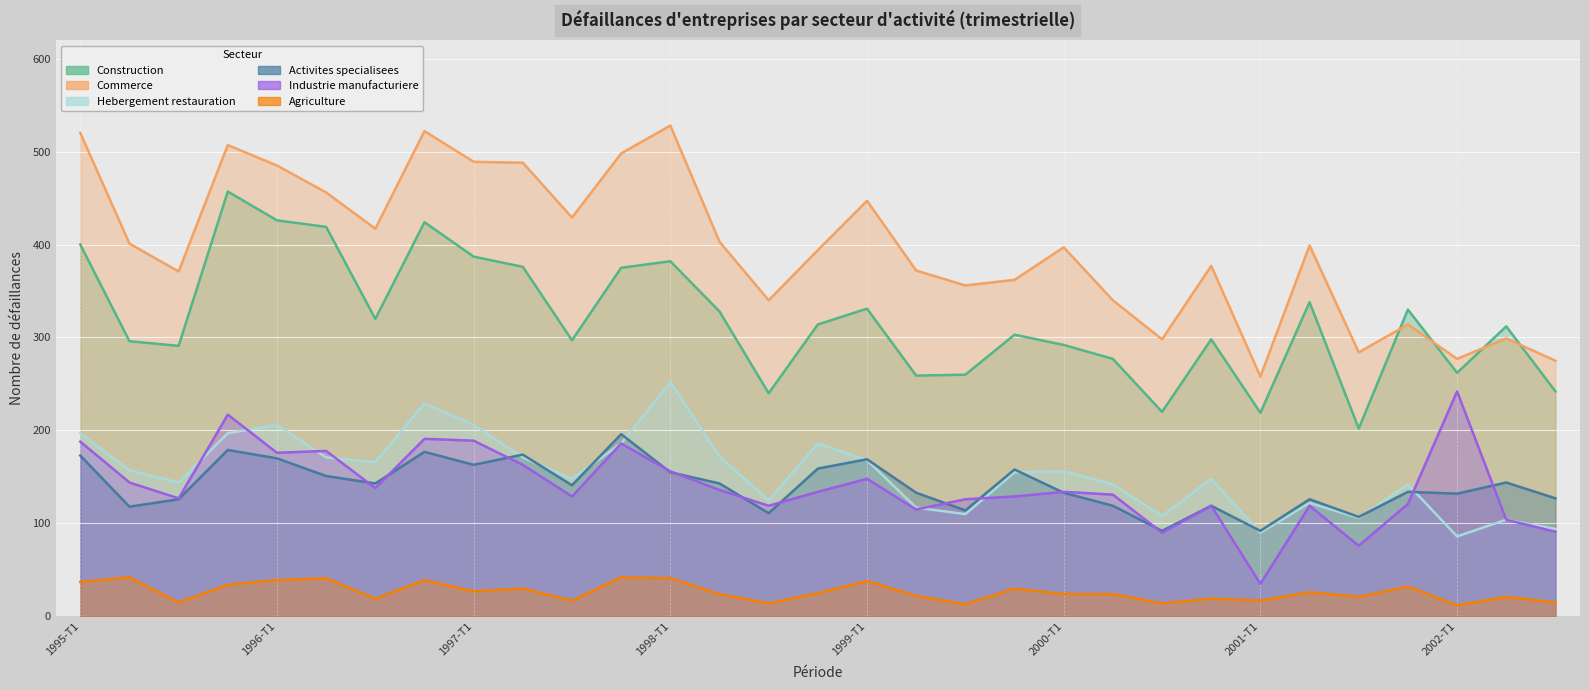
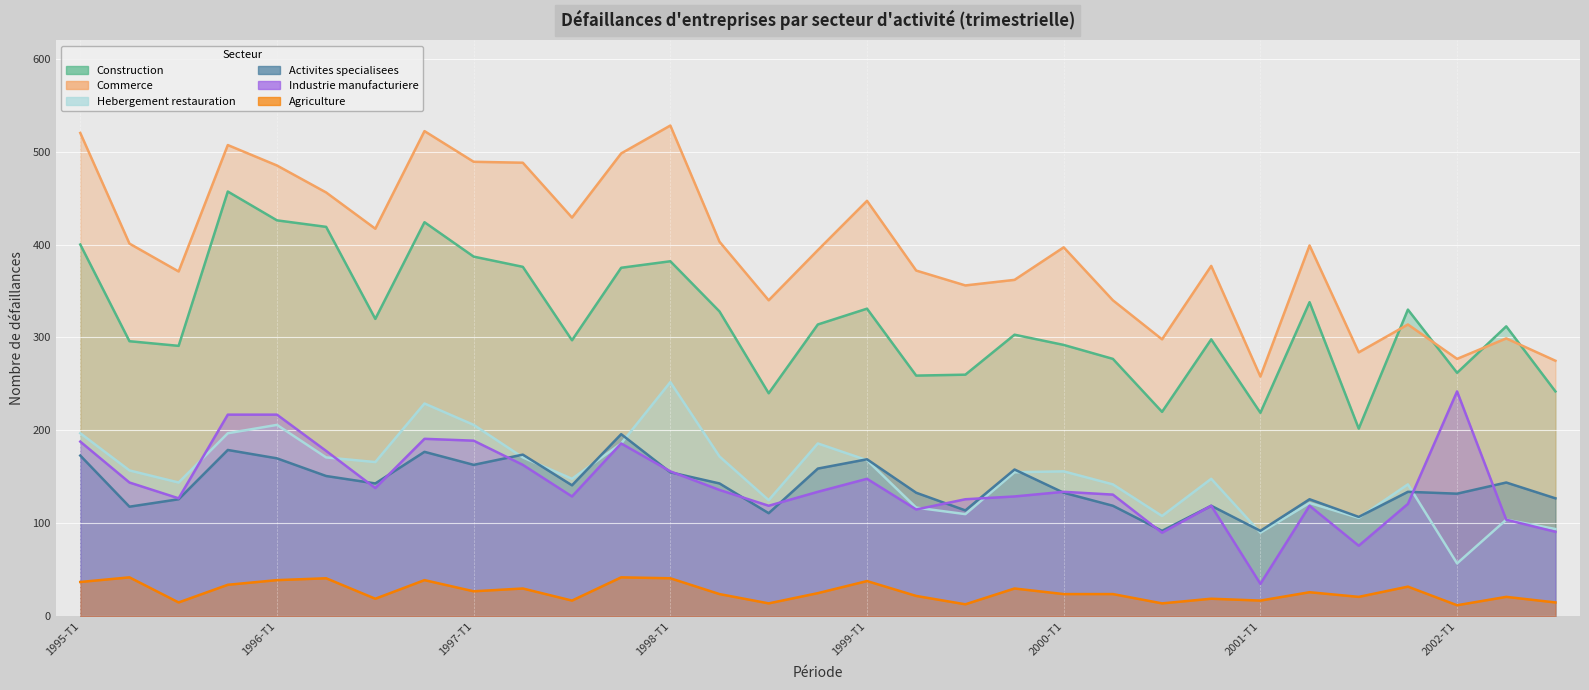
Industrie manufacturiere, 1996-T1: 180 -> 220
Hebergement restauration, 2002-T1: 90 -> 60
